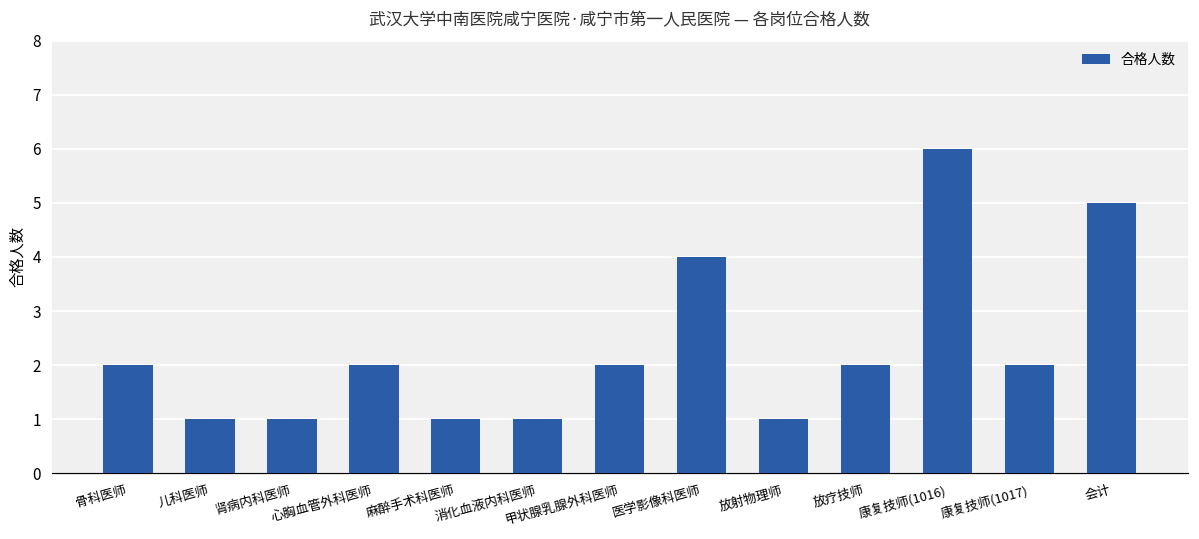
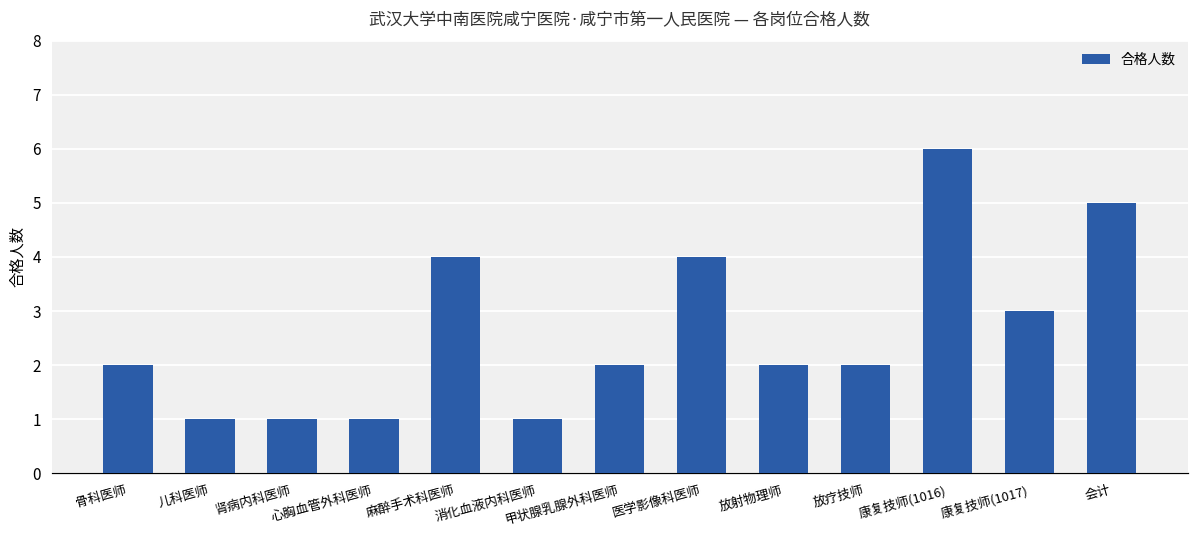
心胸血管外科医师: 2 -> 1
麻醉手术科医师: 1 -> 4
放射物理师: 1 -> 2
康复技师(1017): 2 -> 3
